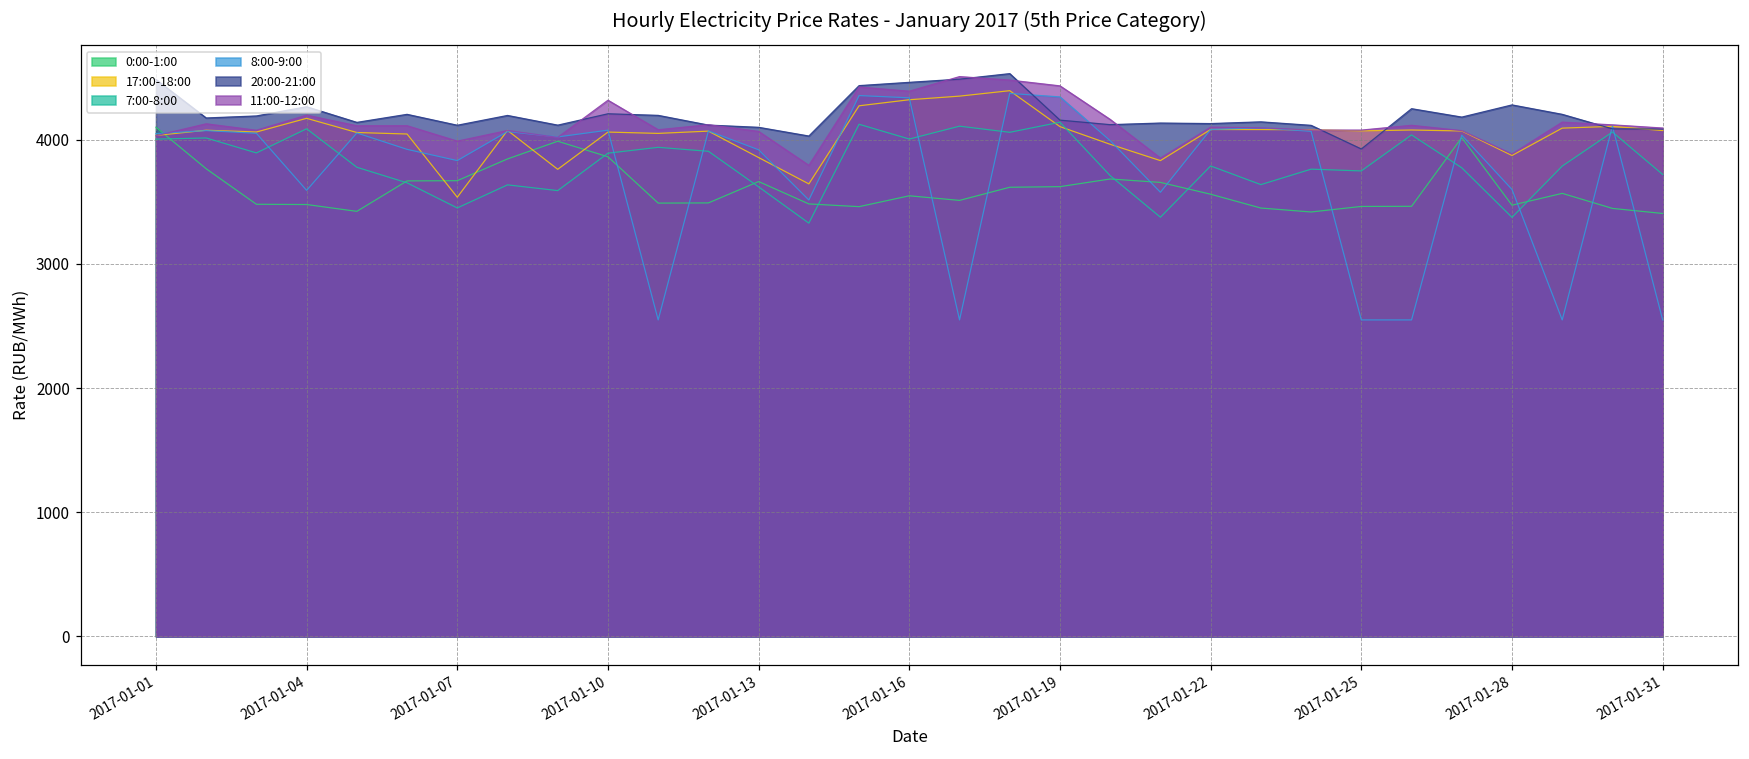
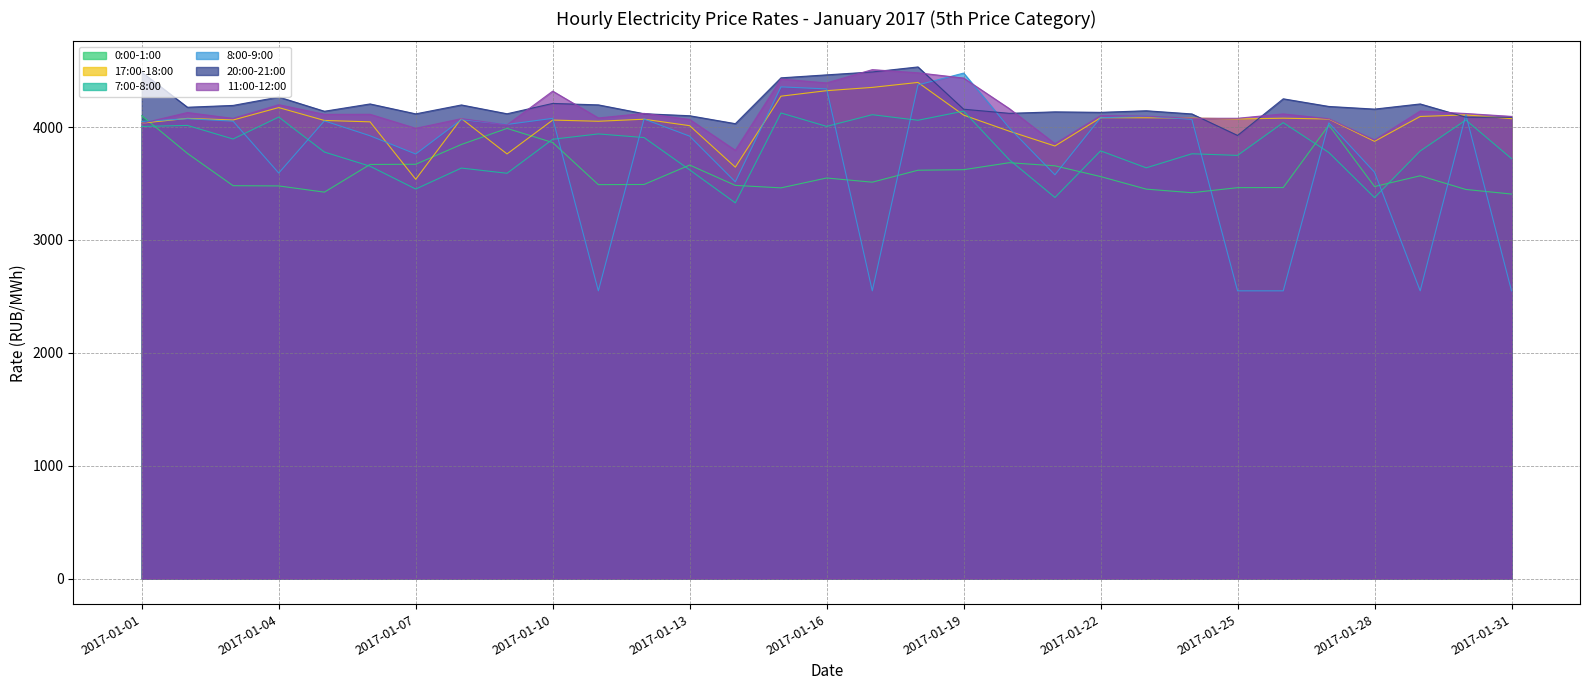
8:00-9:00, 2017-01-07: 3830 -> 3760
17:00-18:00, 2017-01-13: 3860 -> 4010
8:00-9:00, 2017-01-19: 4350 -> 4480
20:00-21:00, 2017-01-28: 4280 -> 4160
